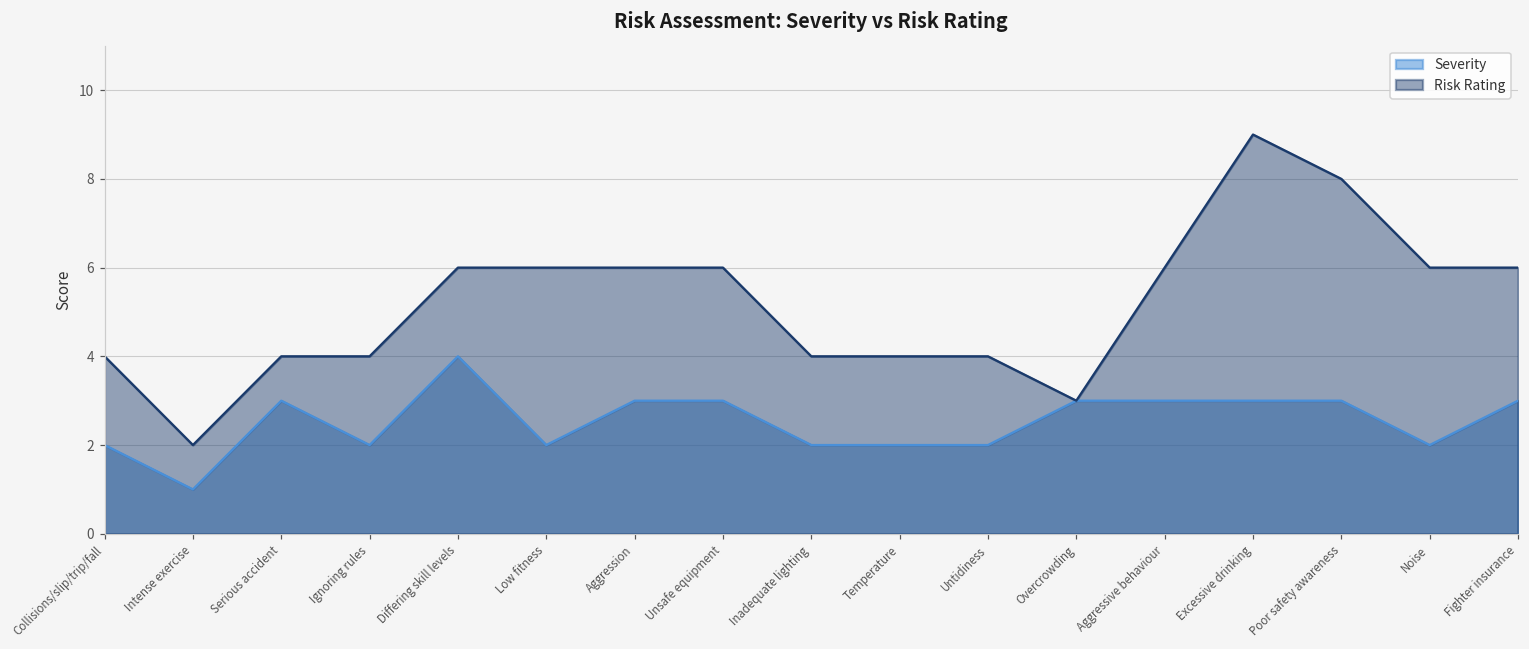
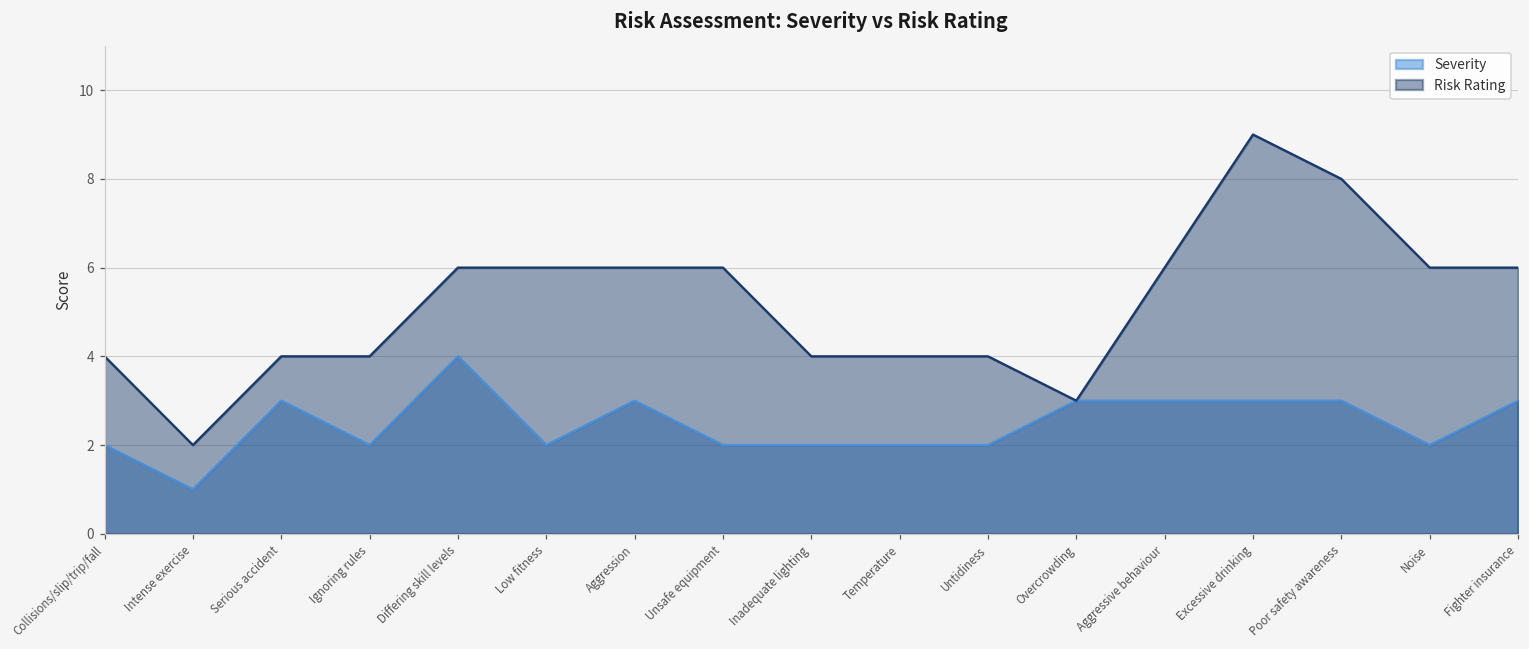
Severity, Unsafe equipment: 3 -> 2
